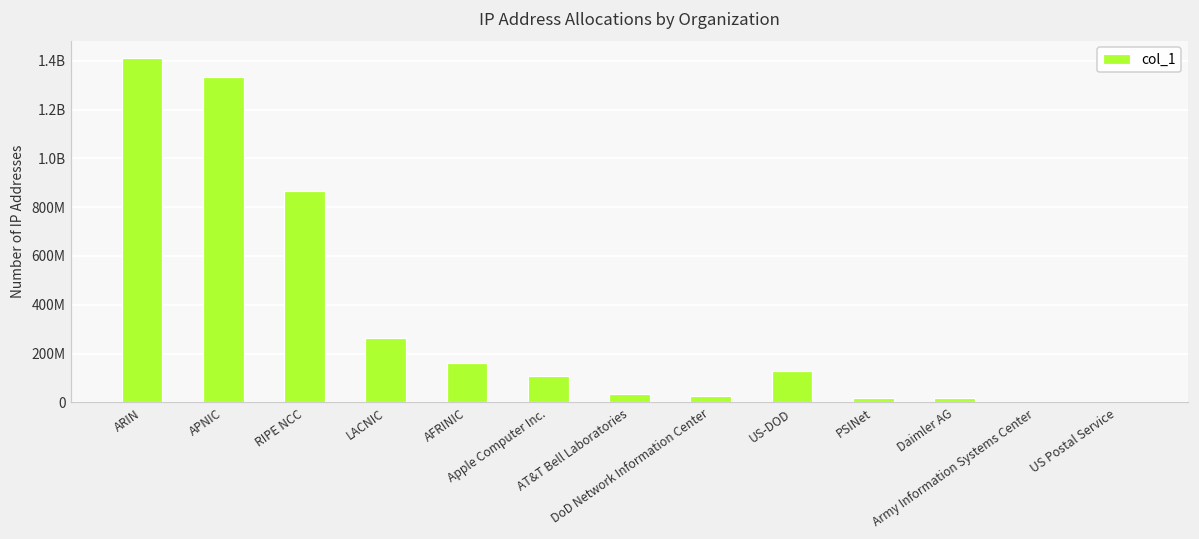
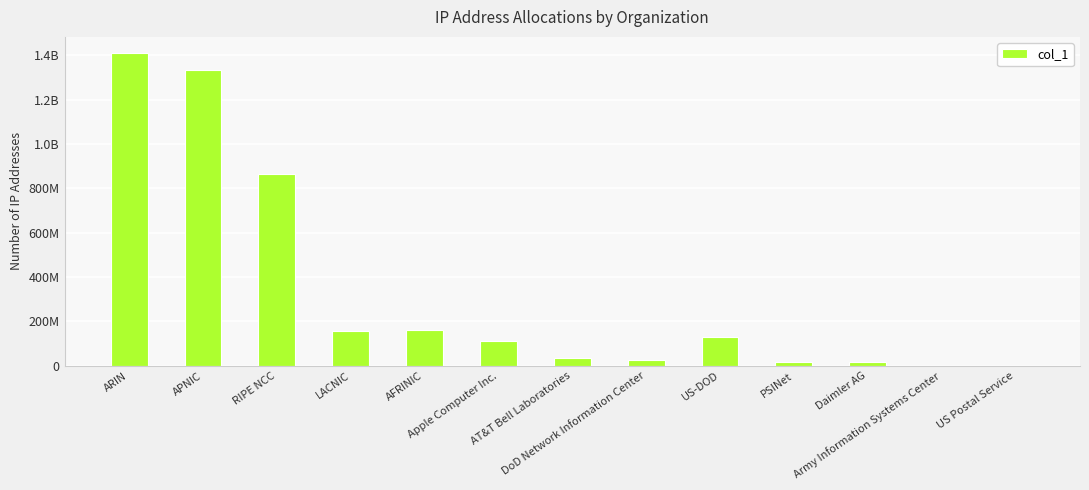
LACNIC: 270000000 -> 160000000
